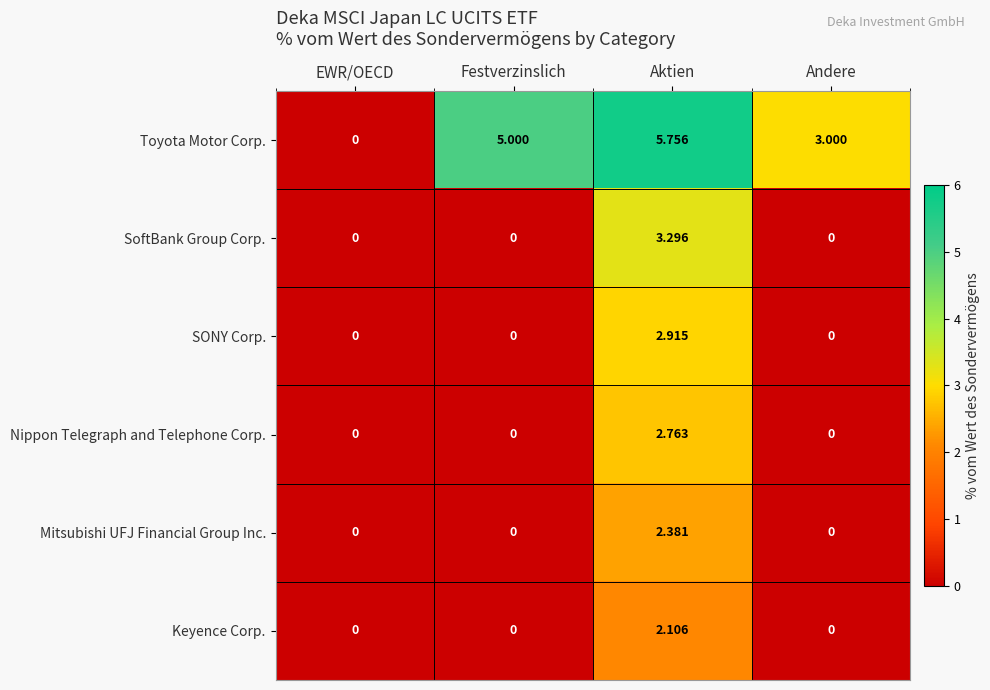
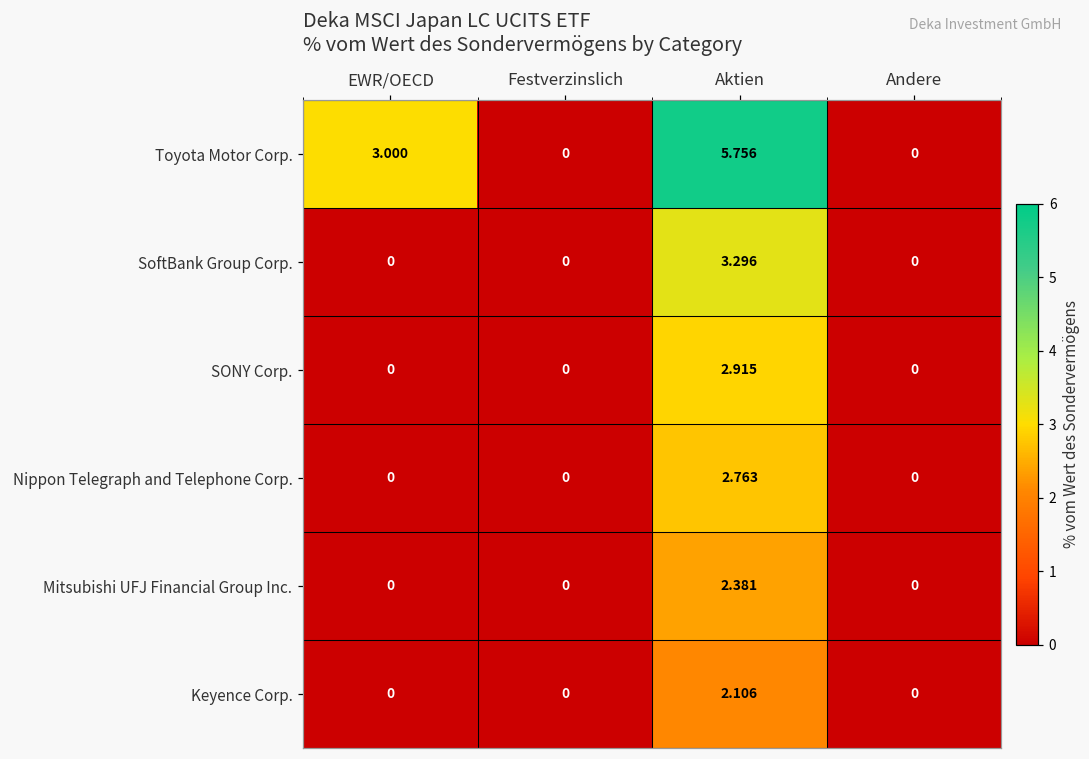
Toyota Motor Corp., EWR/OECD: 0 -> 3.000
Toyota Motor Corp., Festverzinslich: 5.000 -> 0
Toyota Motor Corp., Andere: 3.000 -> 0
